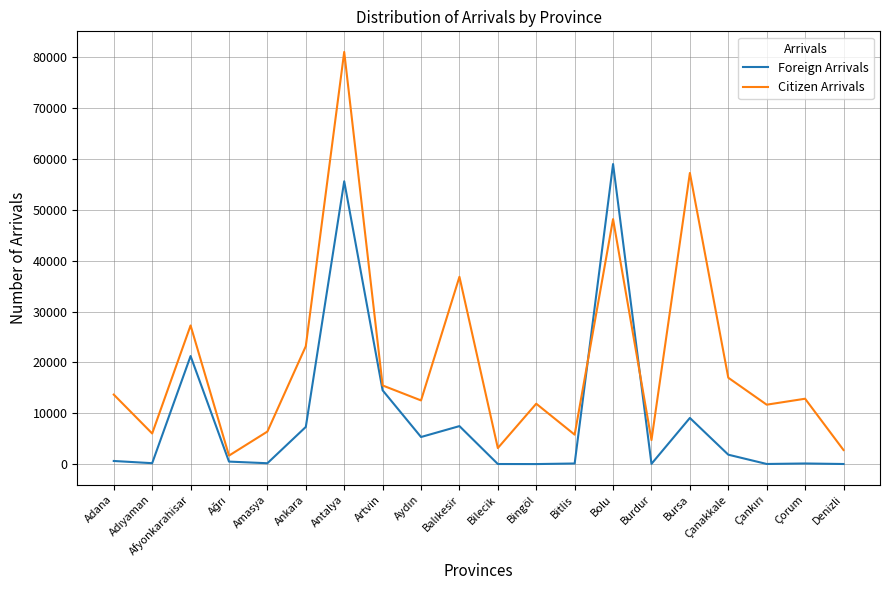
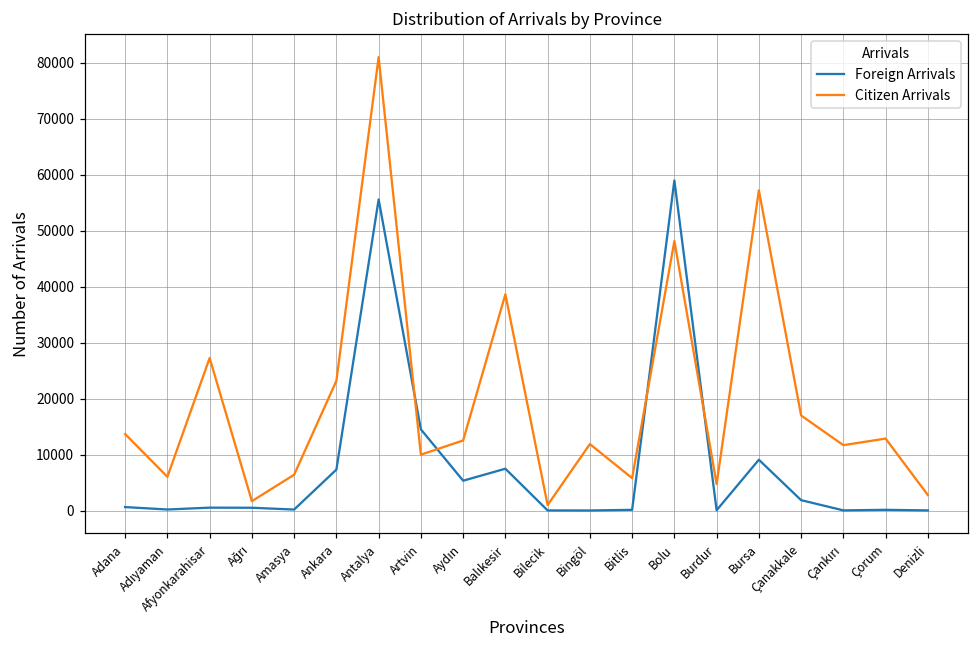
Foreign Arrivals, Afyonkarahisar: 21000 -> 1000
Citizen Arrivals, Artvin: 15000 -> 10000
Citizen Arrivals, Balıkesir: 37000 -> 39000
Citizen Arrivals, Bilecik: 3000 -> 1000
